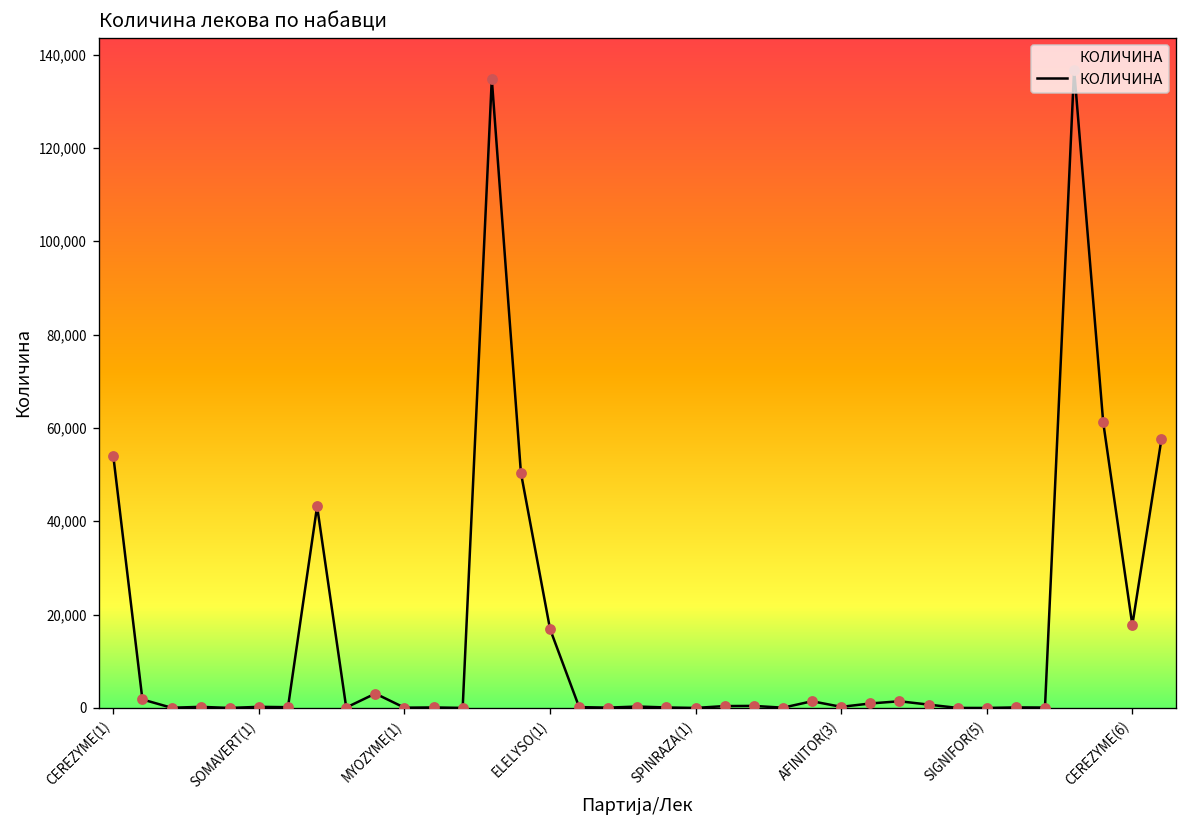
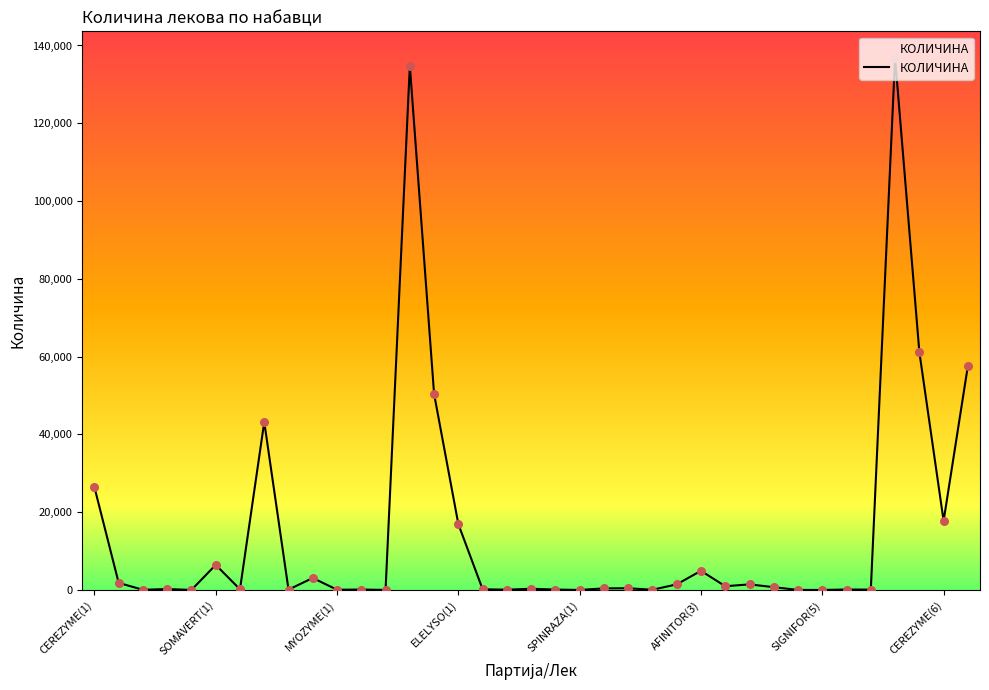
CEREZYME(1): 54,000 -> 26,000
SOMAVERT(1): 0 -> 6,000
AFINITOR(3): 0 -> 5,000
